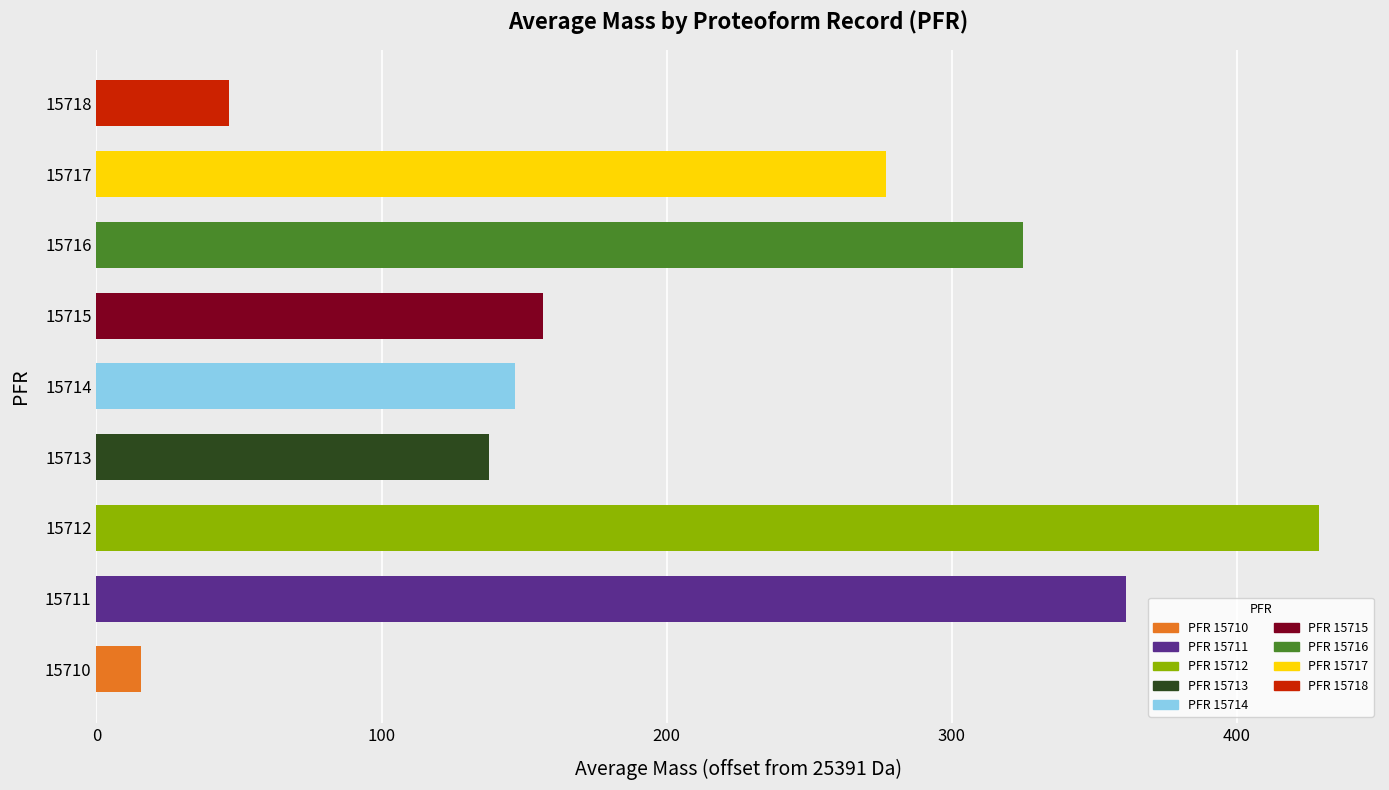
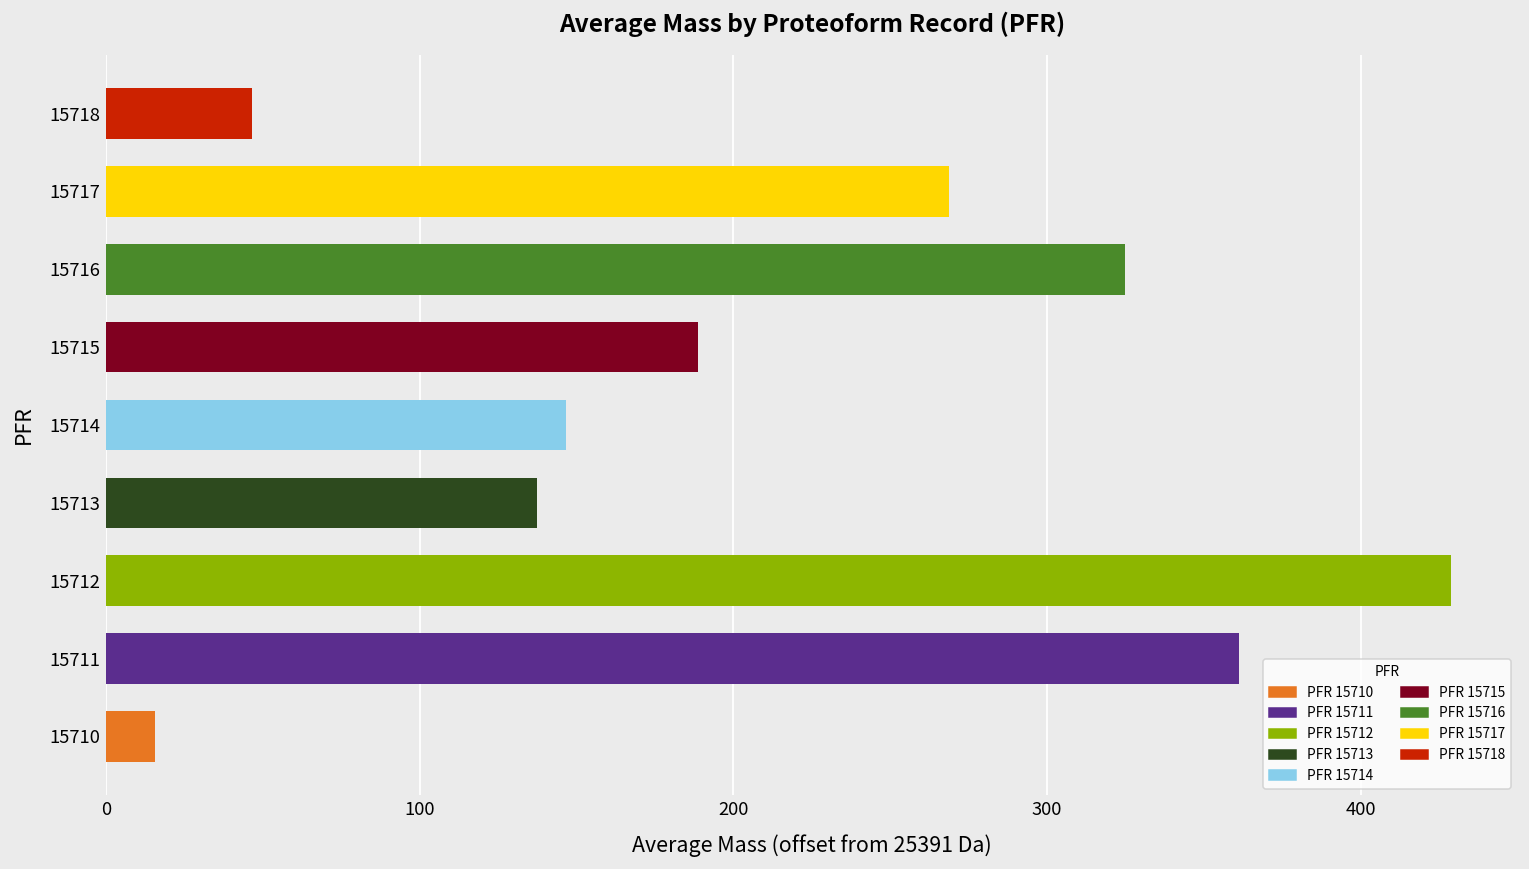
15717: 277 -> 269
15715: 157 -> 189
